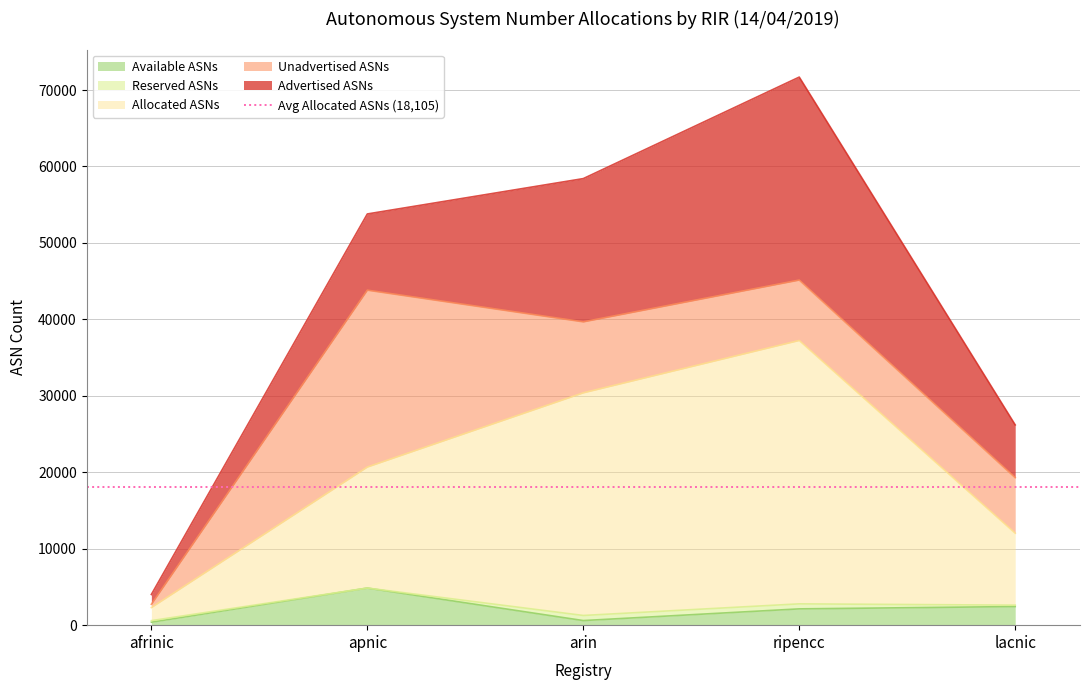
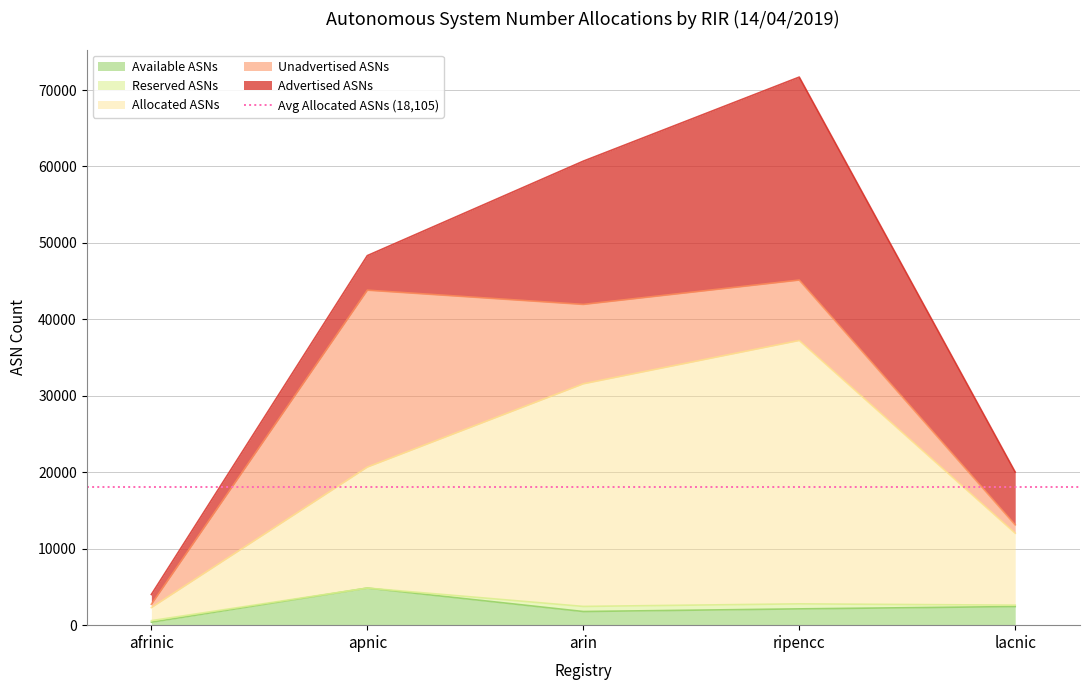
Advertised ASNs, apnic: 10000 -> 5000
Available ASNs, arin: 1000 -> 2000
Unadvertised ASNs, arin: 9000 -> 10000
Unadvertised ASNs, lacnic: 7000 -> 1000
